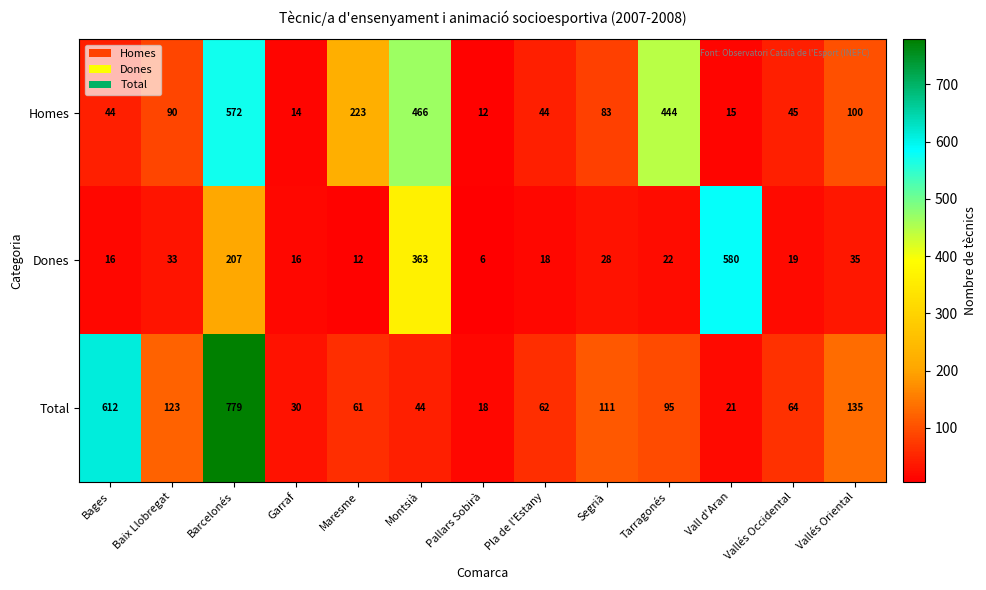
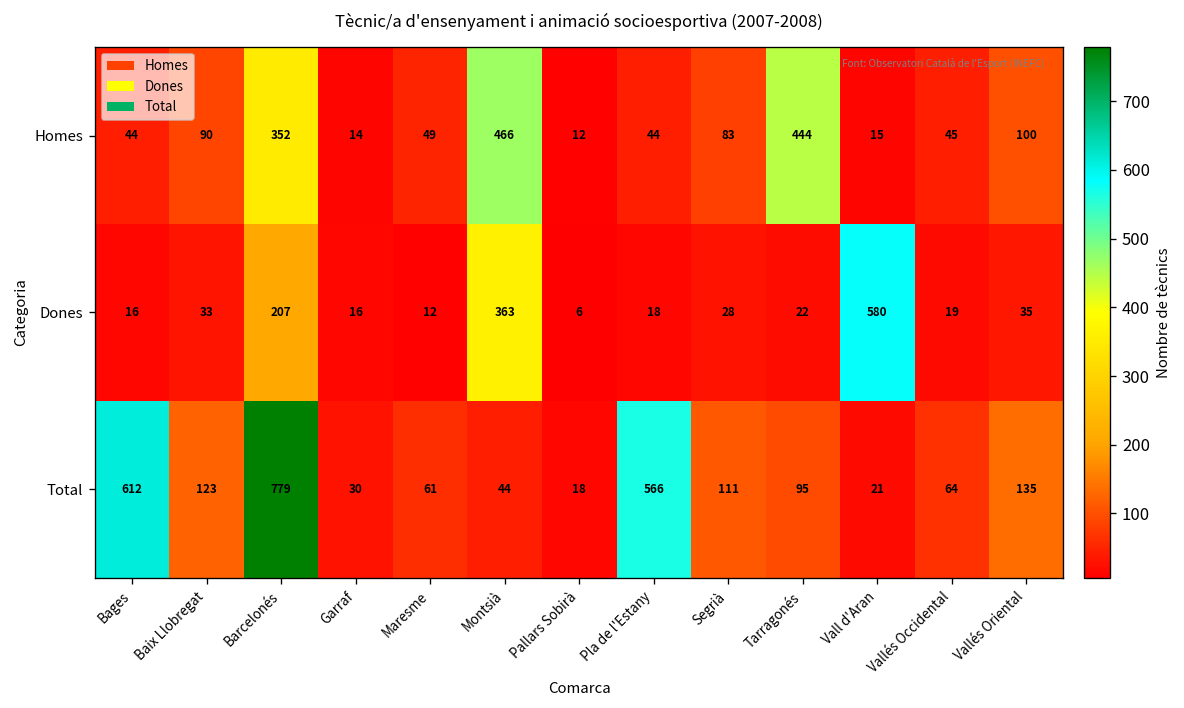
Homes, Barcelonés: 572 -> 352
Homes, Maresme: 223 -> 49
Total, Pla de l'Estany: 62 -> 566
